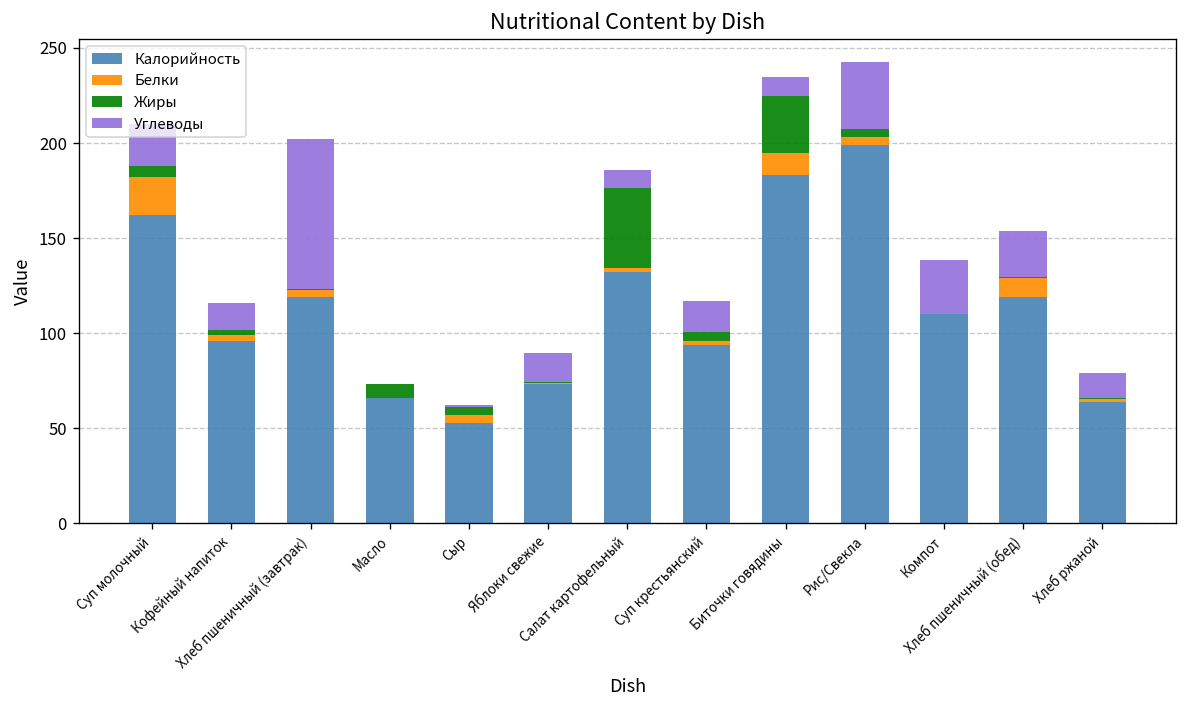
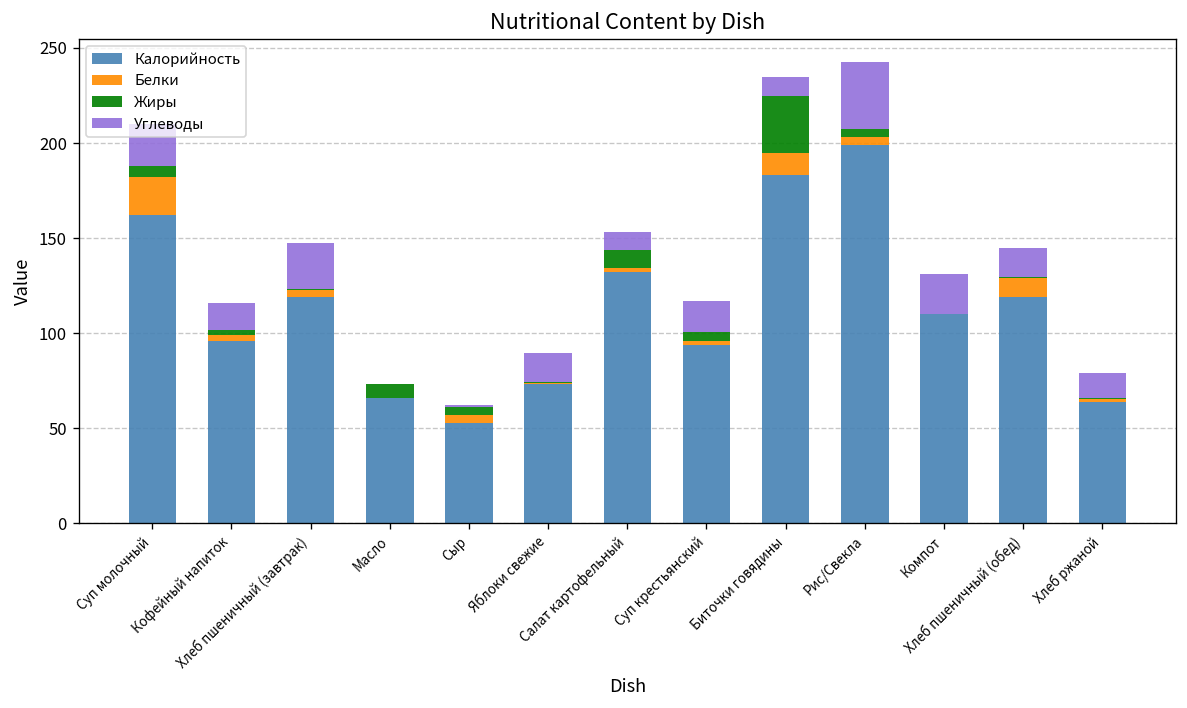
Углеводы, Хлеб пшеничный (завтрак): 79 -> 24
Жиры, Салат картофельный: 42 -> 9
Углеводы, Компот: 28 -> 21
Углеводы, Хлеб пшеничный (обед): 24 -> 16
